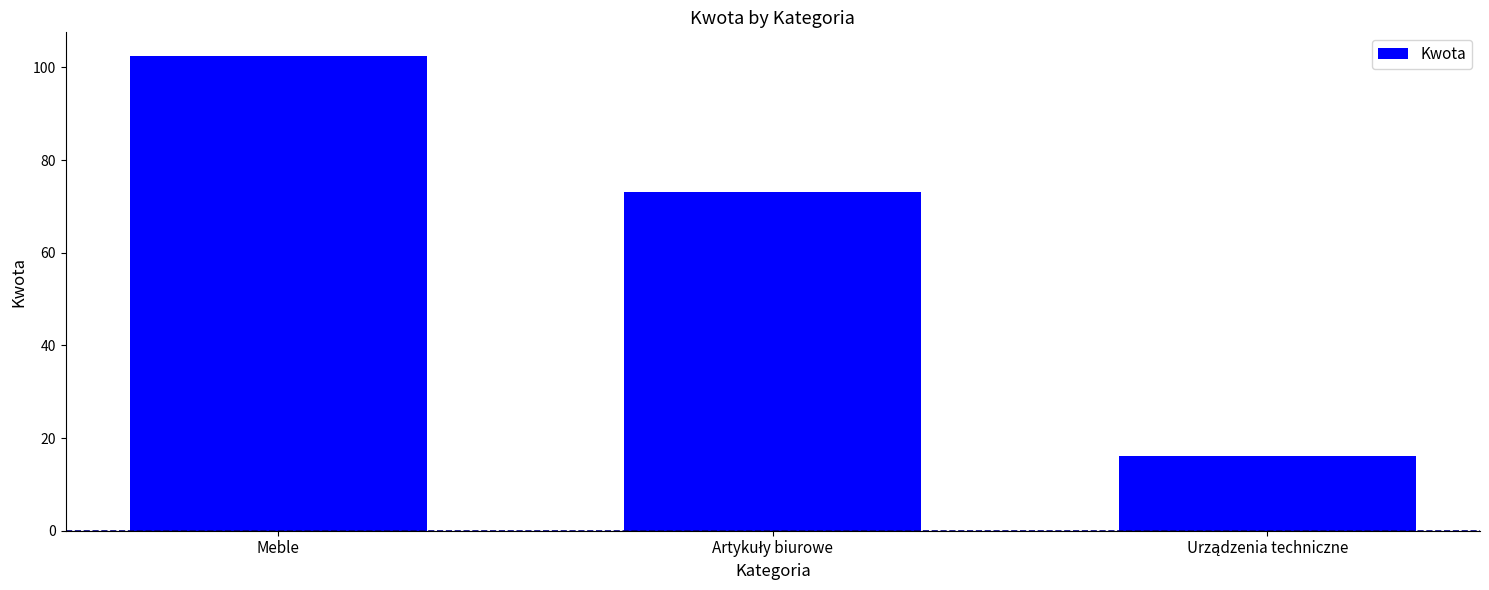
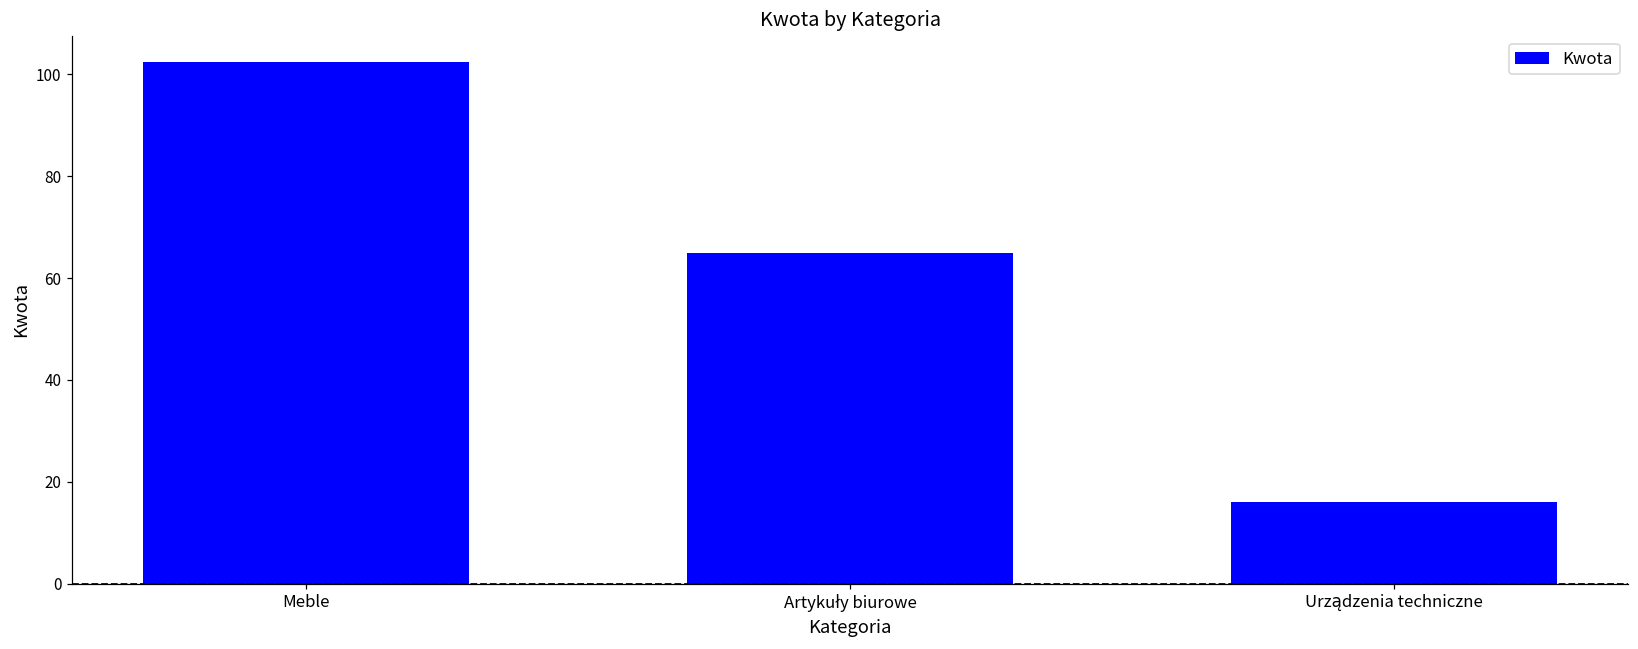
Artykuły biurowe: 73 -> 65
